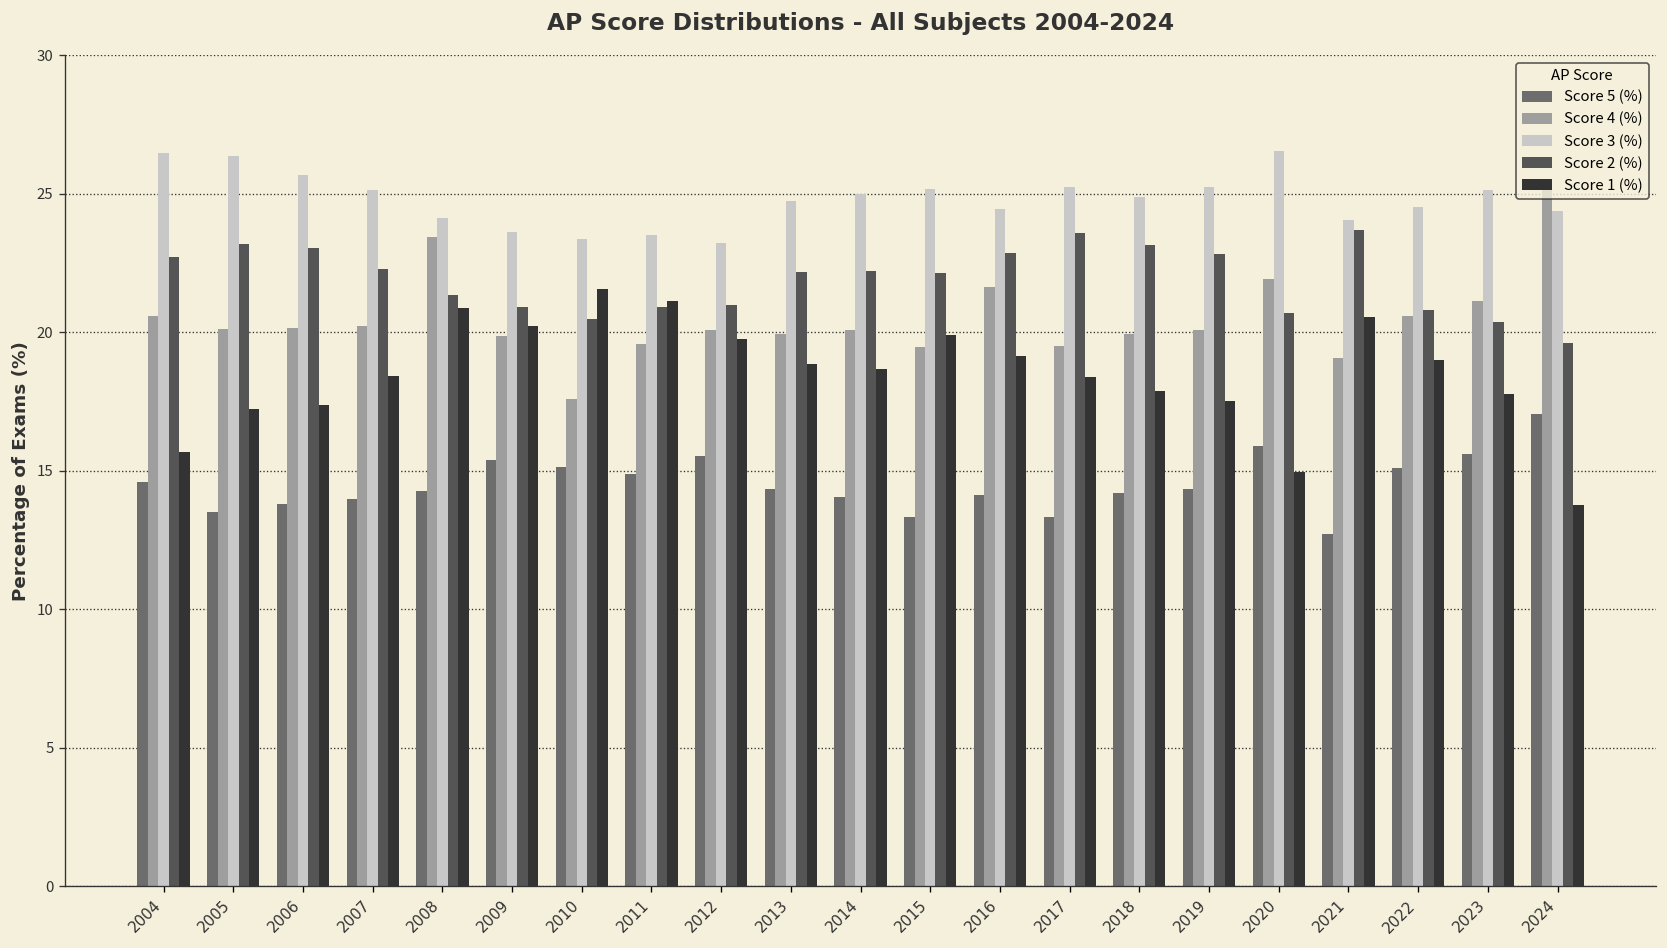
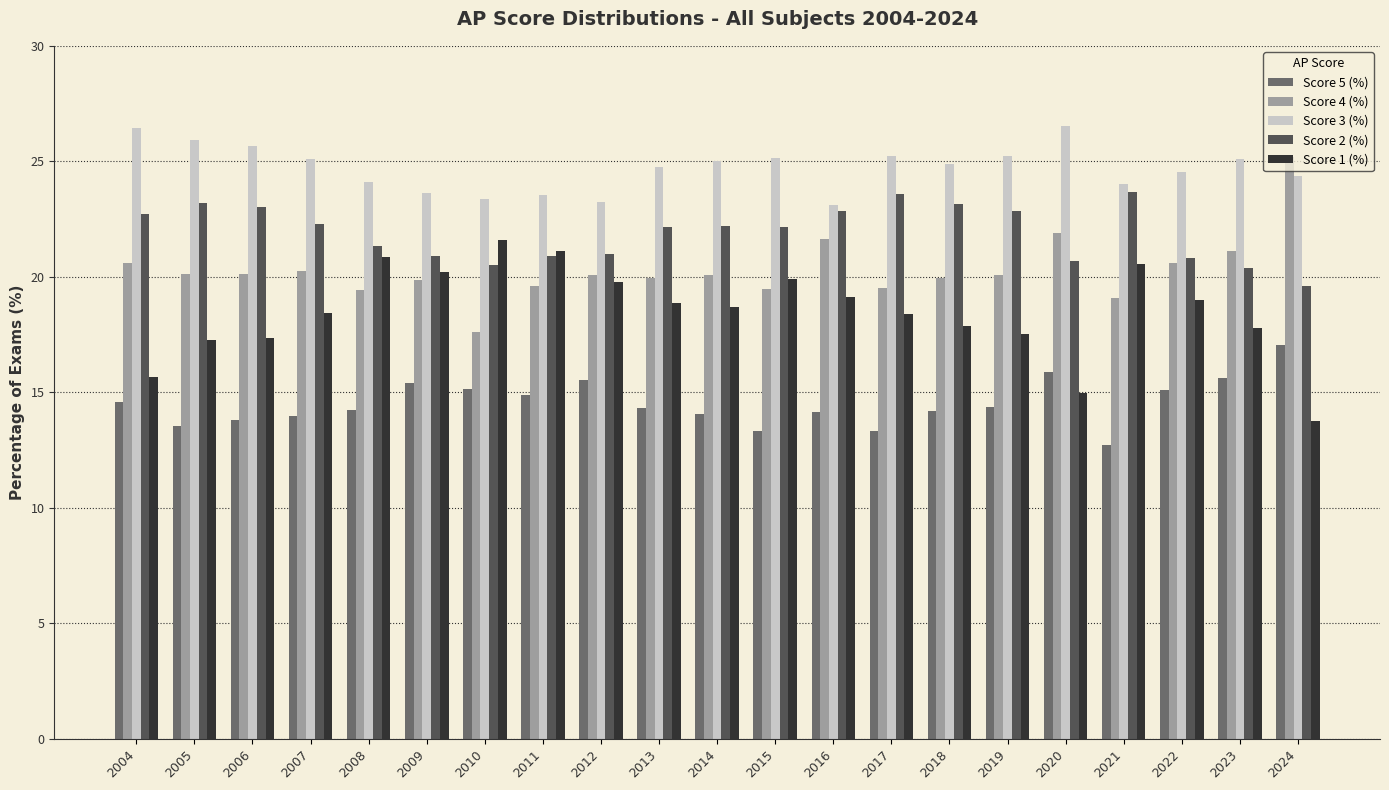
Score 3 (%), 2005: 26.4 -> 25.9
Score 4 (%), 2008: 23.4 -> 19.4
Score 3 (%), 2016: 24.4 -> 23.1
